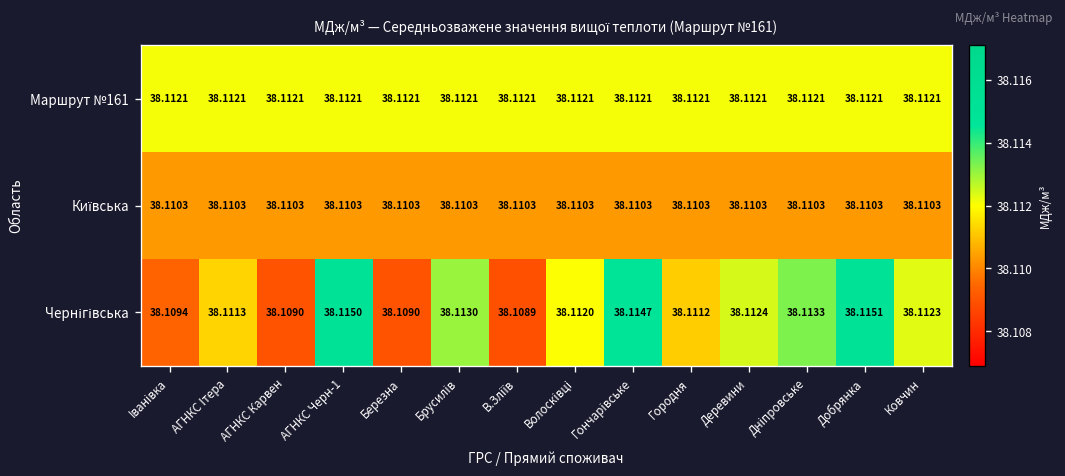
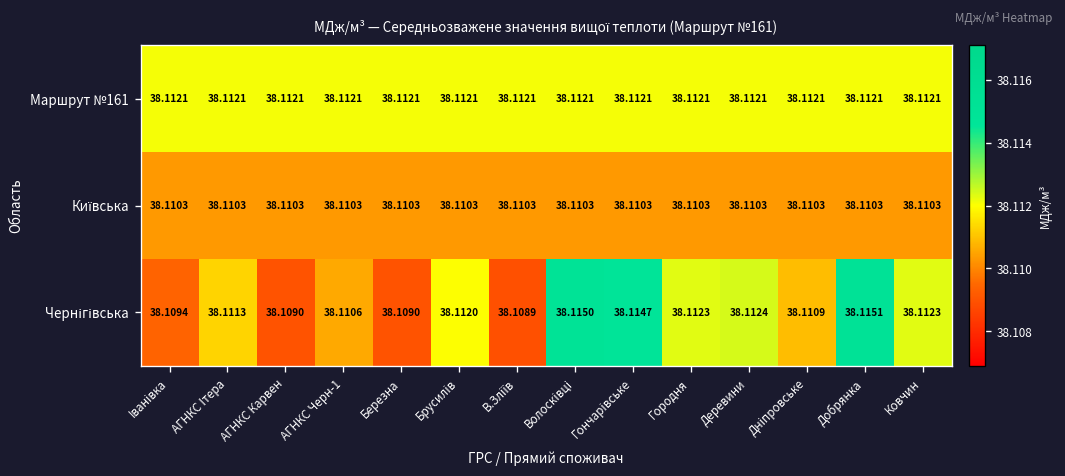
Чернігівська, АГНКС Черн-1: 38.1150 -> 38.1106
Чернігівська, Брусилів: 38.1130 -> 38.1120
Чернігівська, Волосківці: 38.1120 -> 38.1150
Чернігівська, Городня: 38.1112 -> 38.1123
Чернігівська, Дніпровське: 38.1133 -> 38.1109
